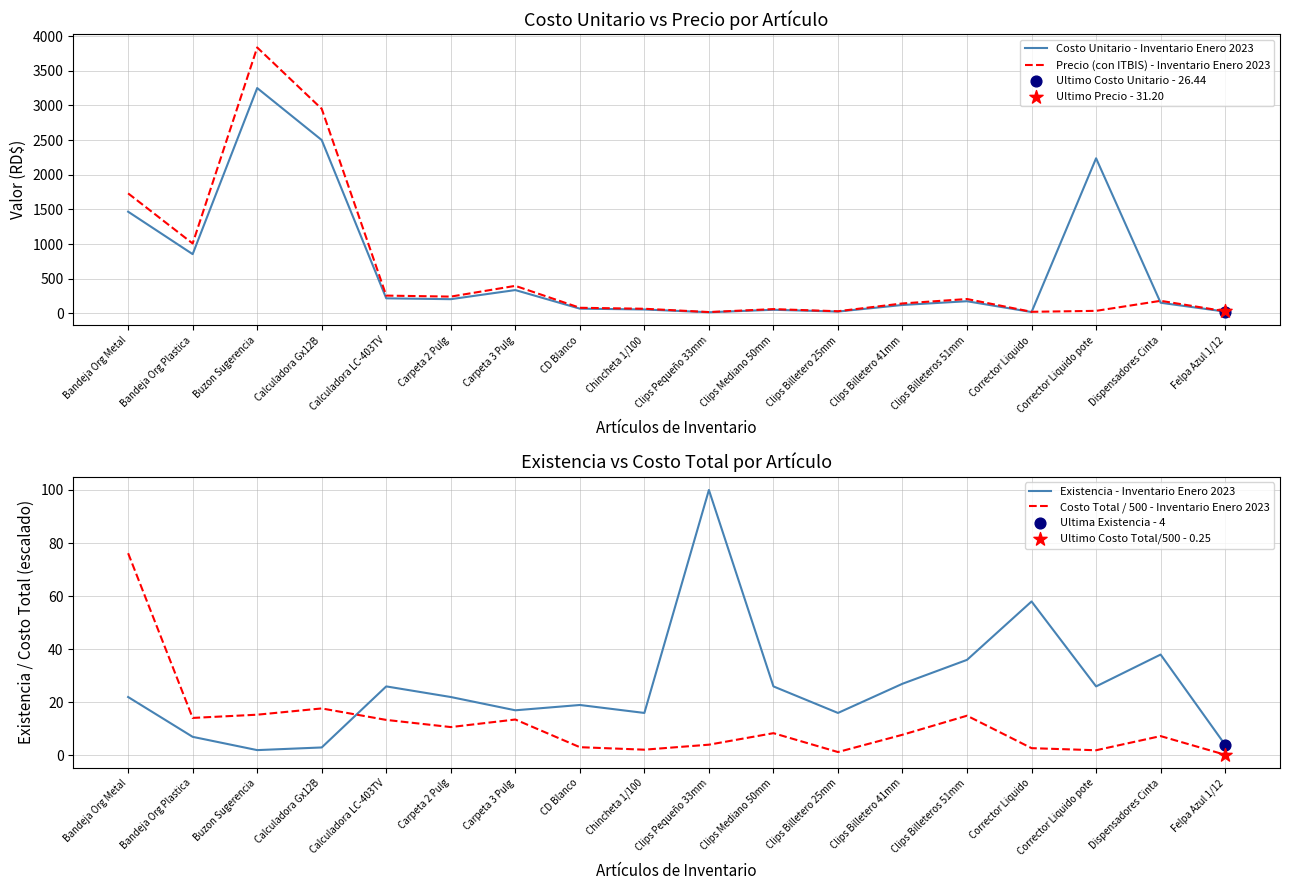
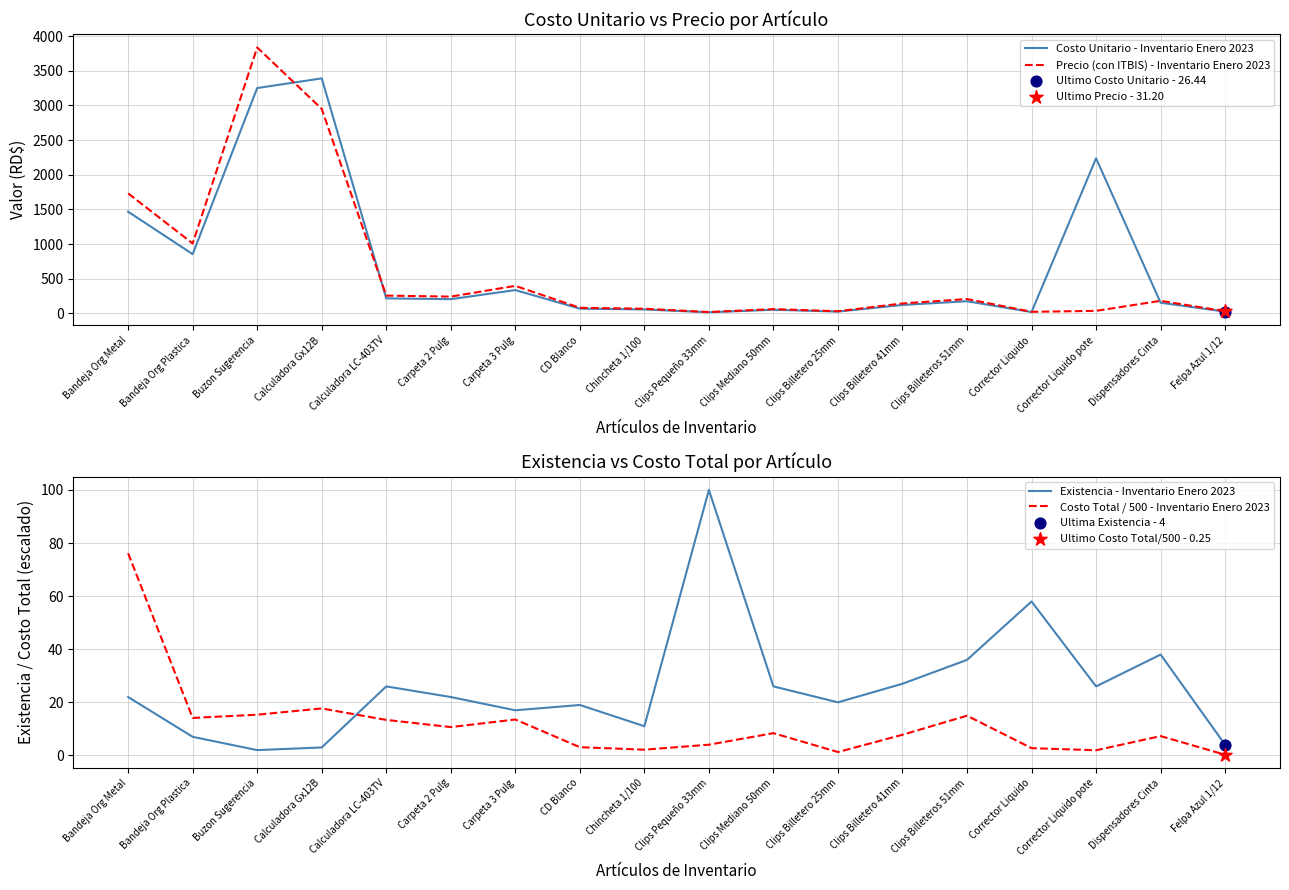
Costo Unitario vs Precio por Artículo, Costo Unitario - Inventario Enero 2023, Calculadora Gx12B: 2500 -> 3400
Existencia vs Costo Total por Artículo, Existencia - Inventario Enero 2023, Chincheta 1/100: 16 -> 11
Existencia vs Costo Total por Artículo, Existencia - Inventario Enero 2023, Clips Billetero 25mm: 16 -> 20
